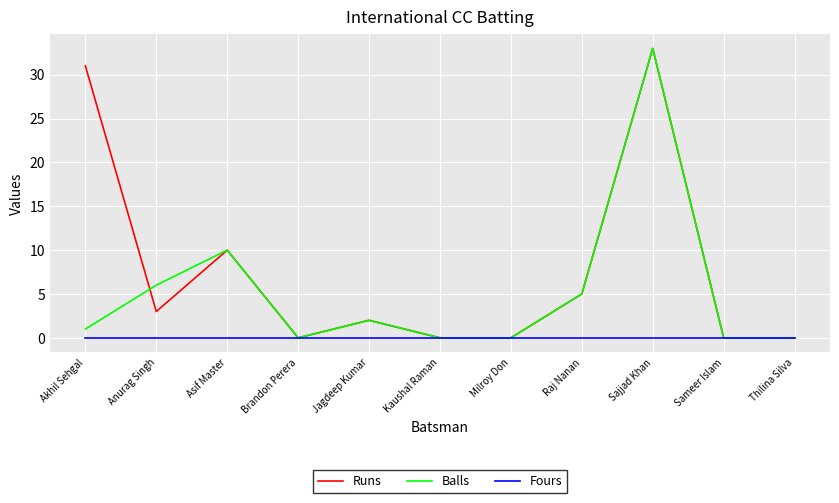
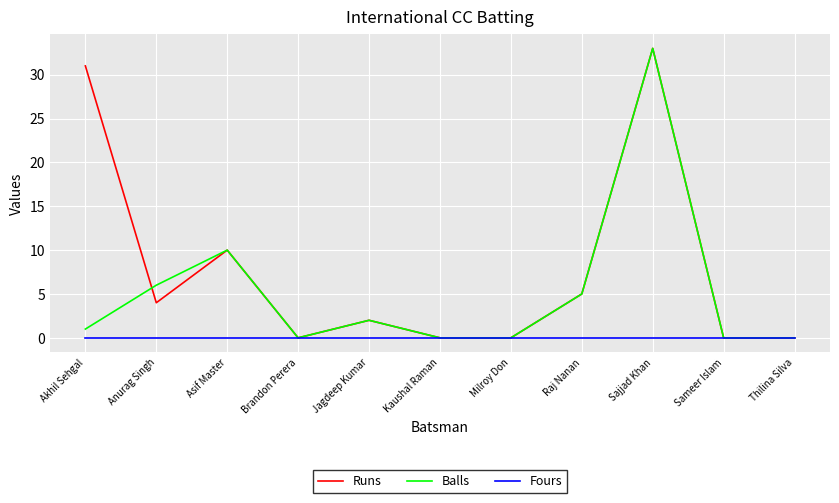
Runs, Anurag Singh: 3 -> 4
